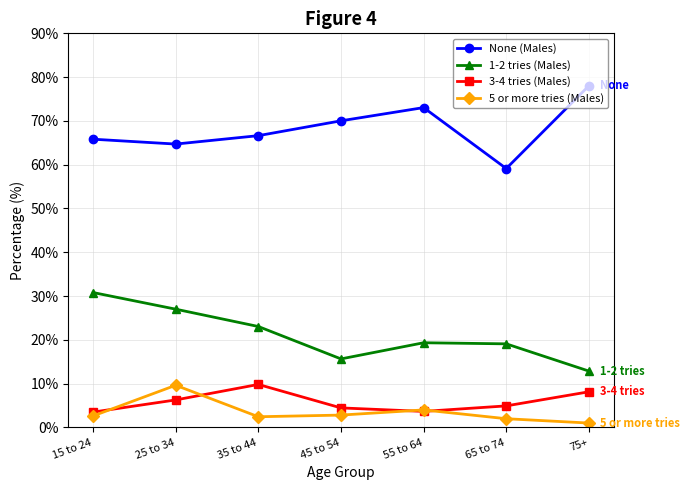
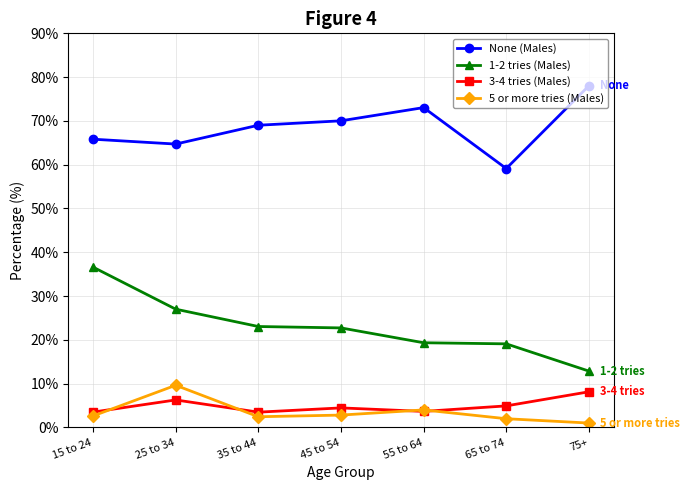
1-2 tries (Males), 15 to 24: 31% -> 37%
None (Males), 35 to 44: 67% -> 69%
3-4 tries (Males), 35 to 44: 10% -> 3%
1-2 tries (Males), 45 to 54: 16% -> 23%
